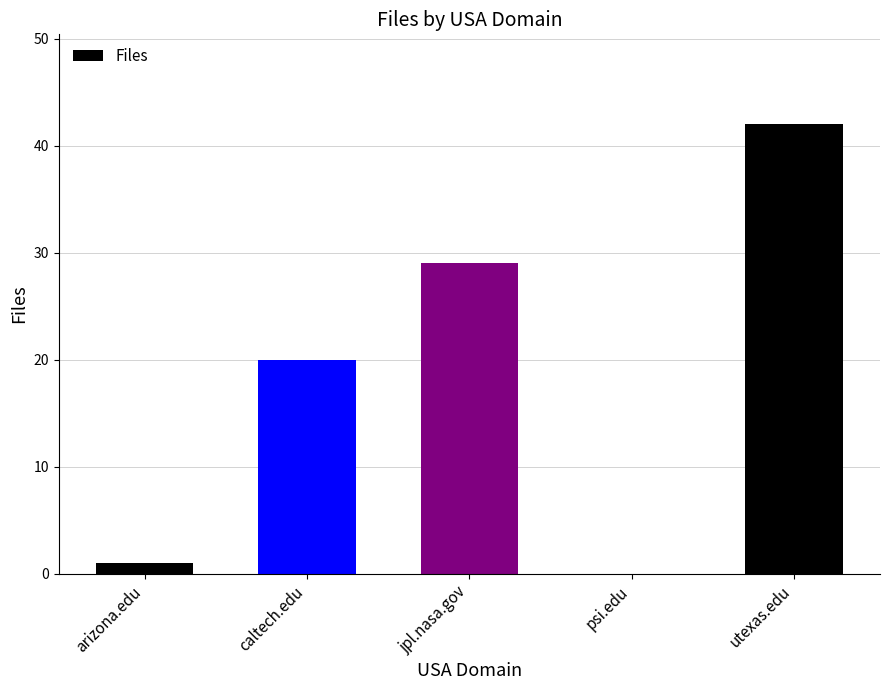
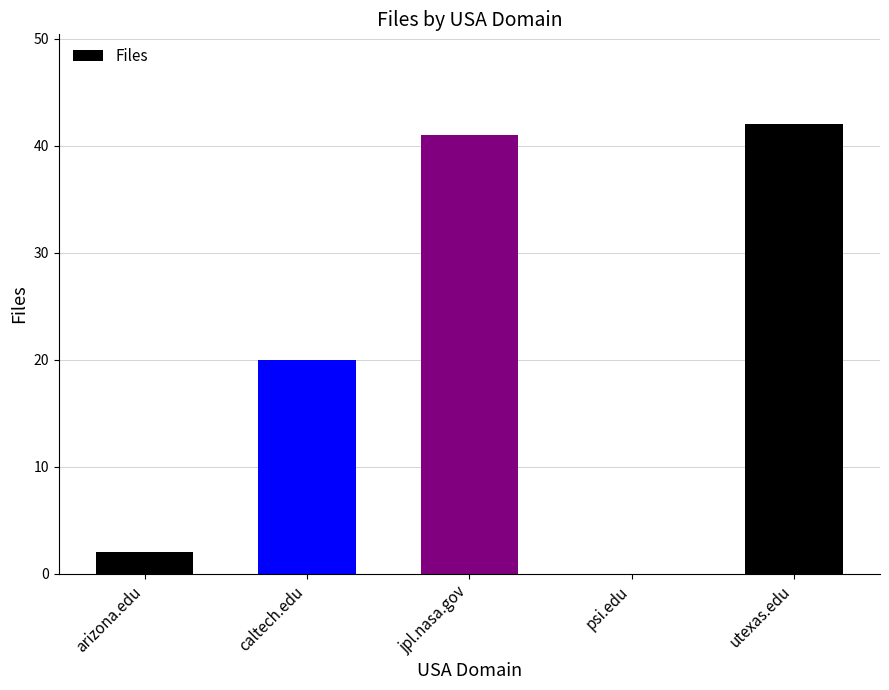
arizona.edu: 1 -> 2
jpl.nasa.gov: 29 -> 41
